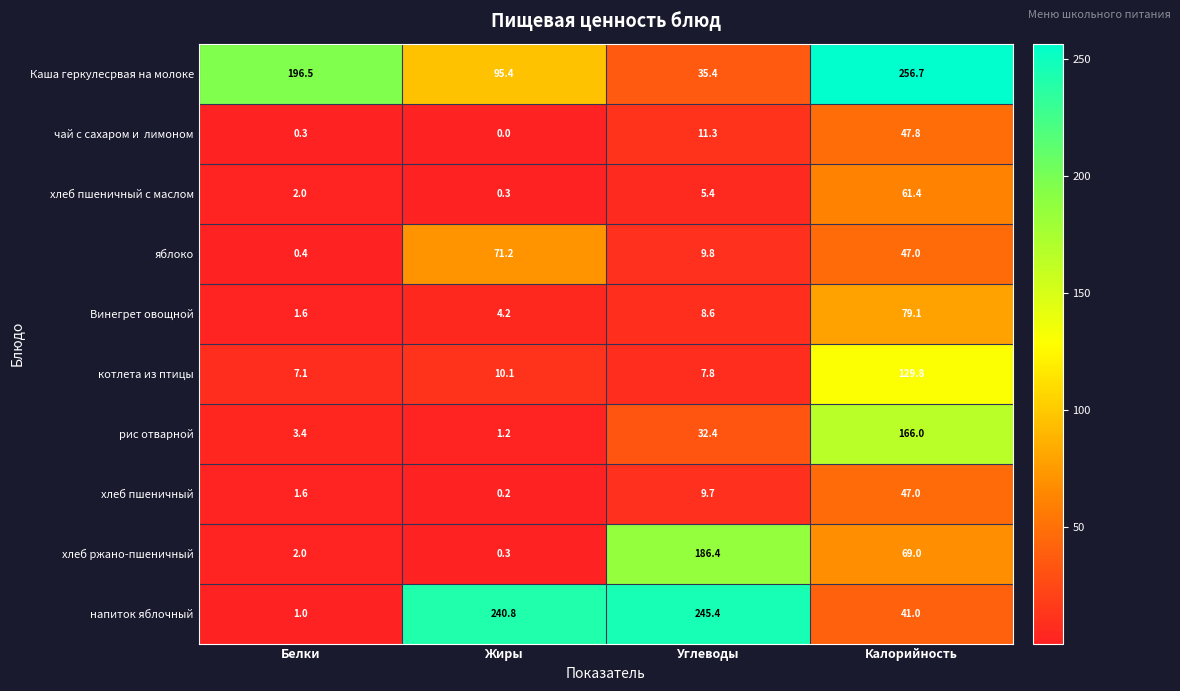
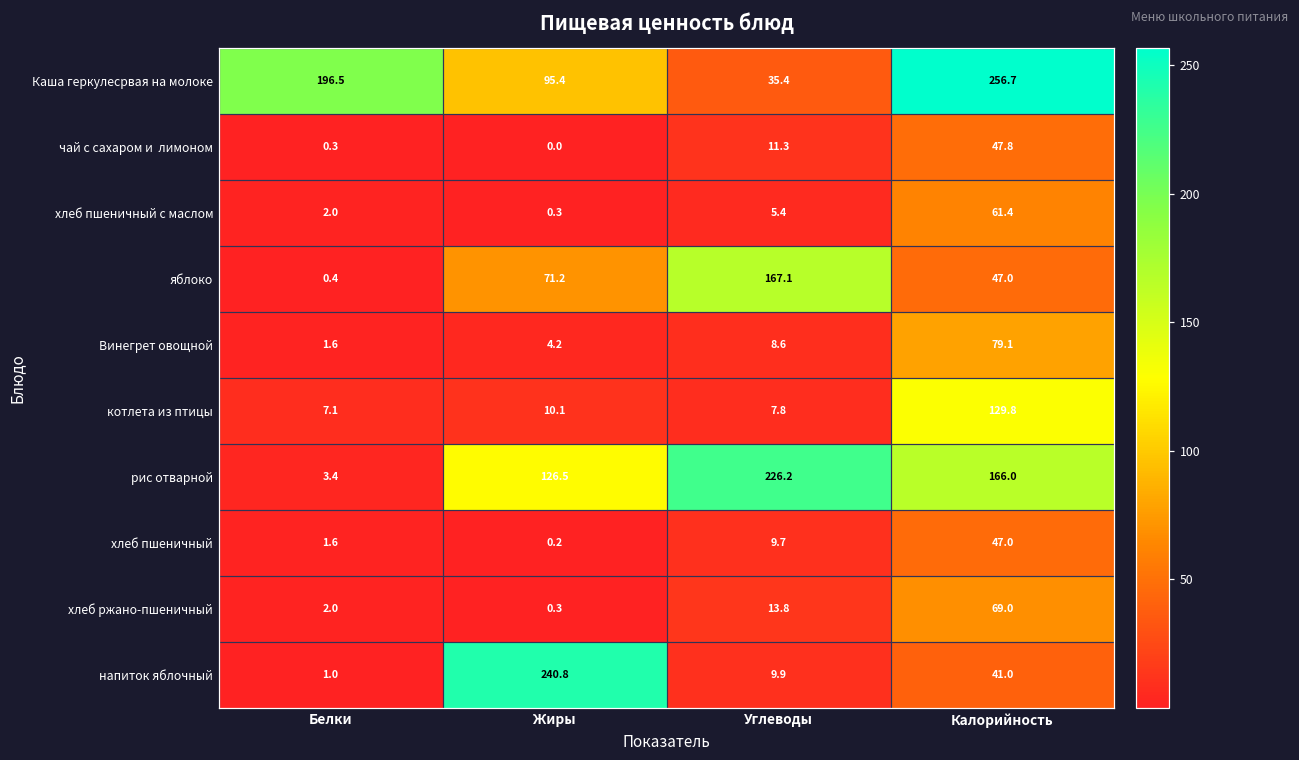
яблоко, Углеводы: 9.8 -> 167.1
рис отварной, Жиры: 1.2 -> 126.5
рис отварной, Углеводы: 32.4 -> 226.2
хлеб ржано-пшеничный, Углеводы: 186.4 -> 13.8
напиток яблочный, Углеводы: 245.4 -> 9.9
